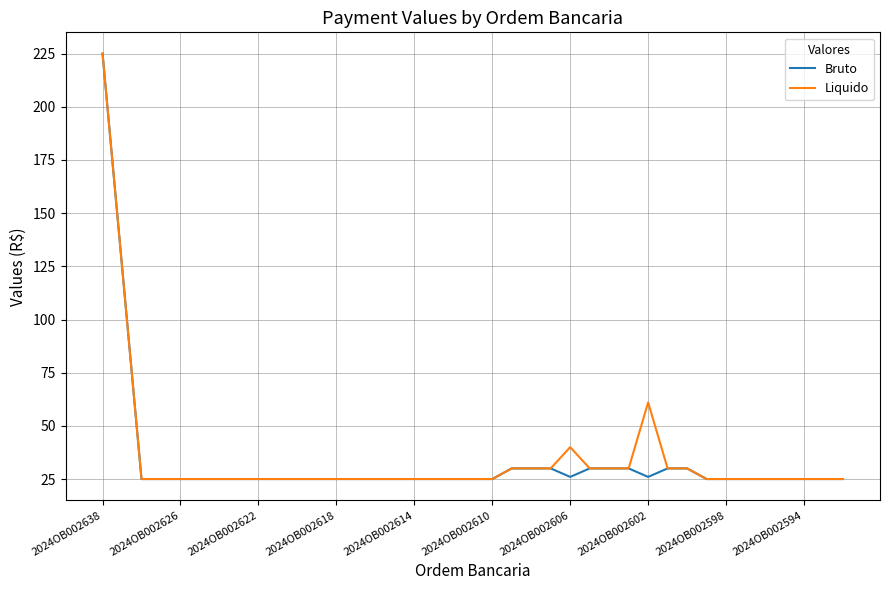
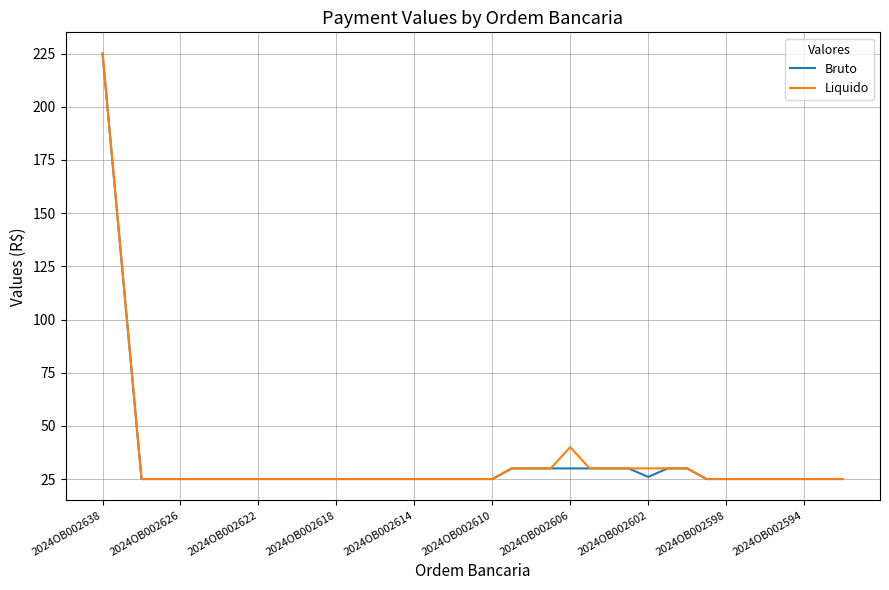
Bruto, 2024OB002606: 26 -> 30
Liquido, 2024OB002602: 61 -> 30
